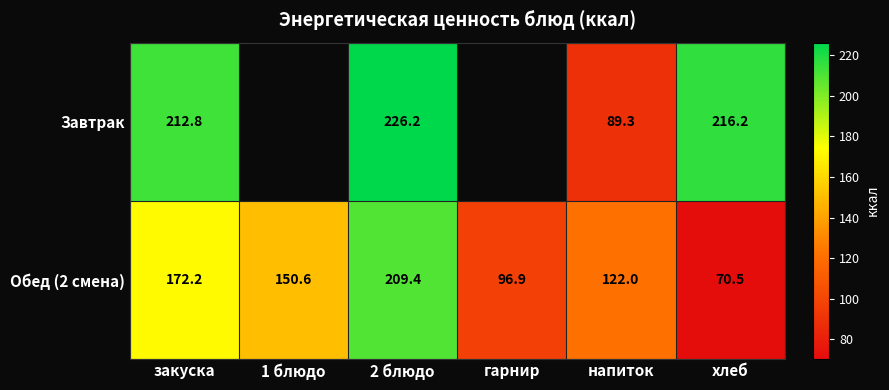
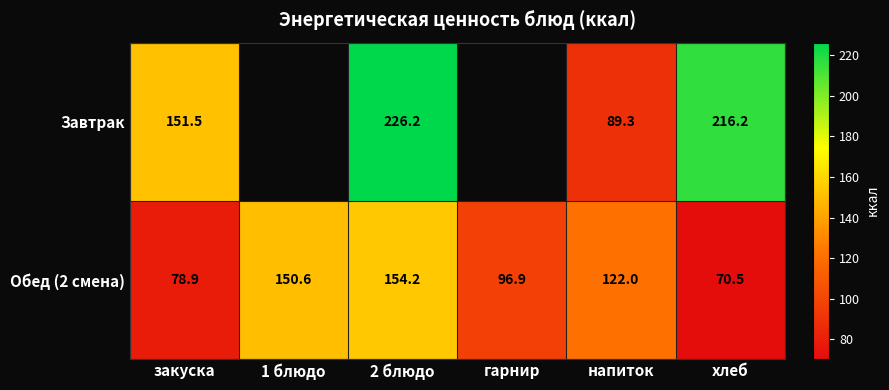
Завтрак, закуска: 212.8 -> 151.5
Обед (2 смена), закуска: 172.2 -> 78.9
Обед (2 смена), 2 блюдо: 209.4 -> 154.2
